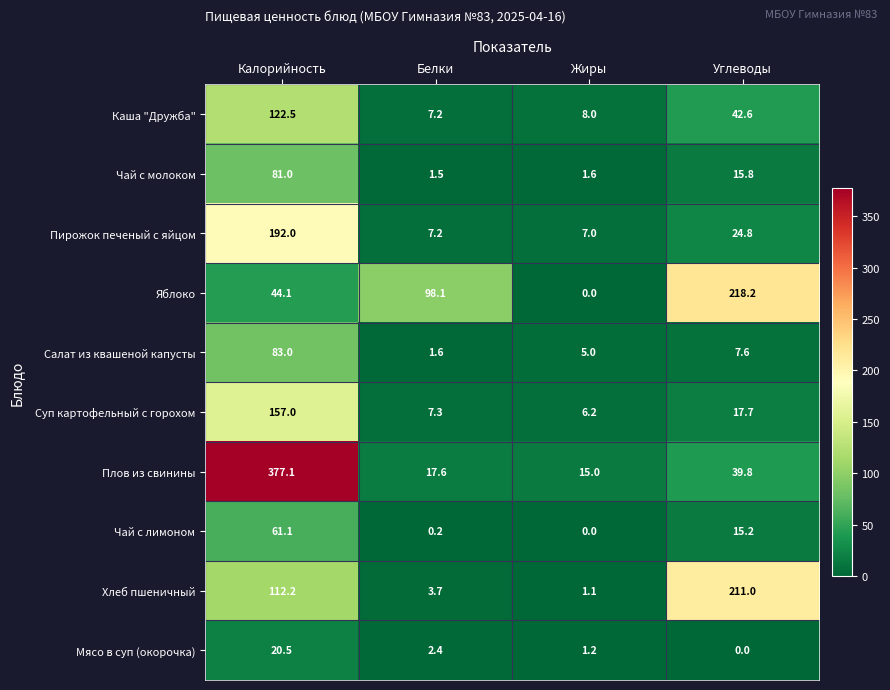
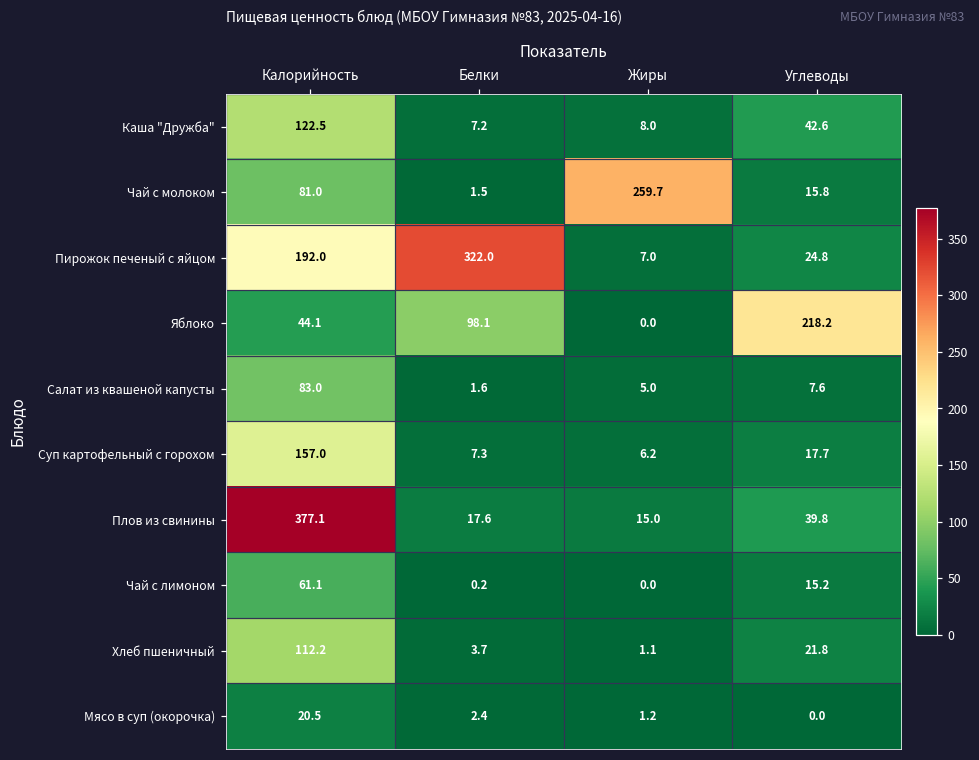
Чай с молоком, Жиры: 1.6 -> 259.7
Пирожок печеный с яйцом, Белки: 7.2 -> 322.0
Хлеб пшеничный, Углеводы: 211.0 -> 21.8
